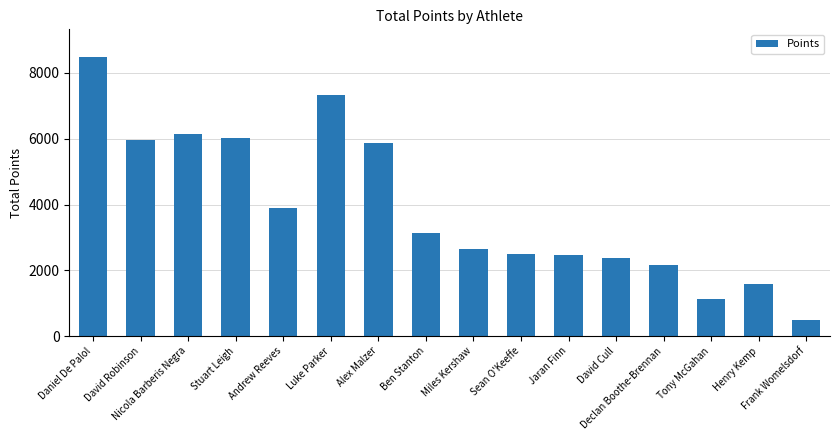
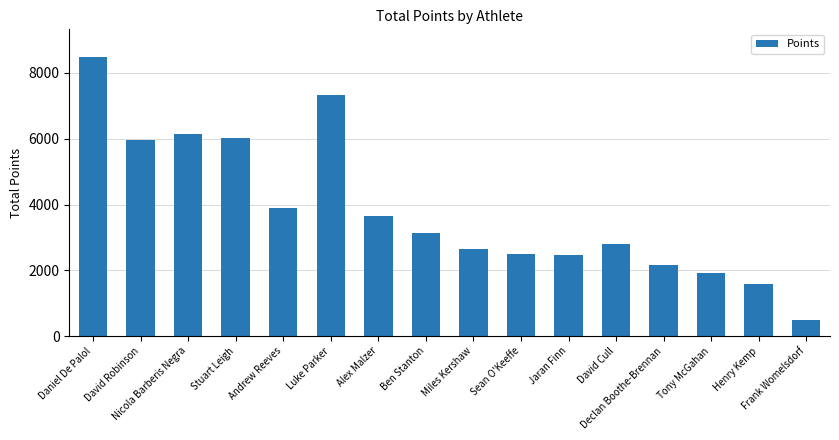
Alex Malzer: 5900 -> 3700
David Cull: 2400 -> 2800
Tony McGahan: 1100 -> 1900
